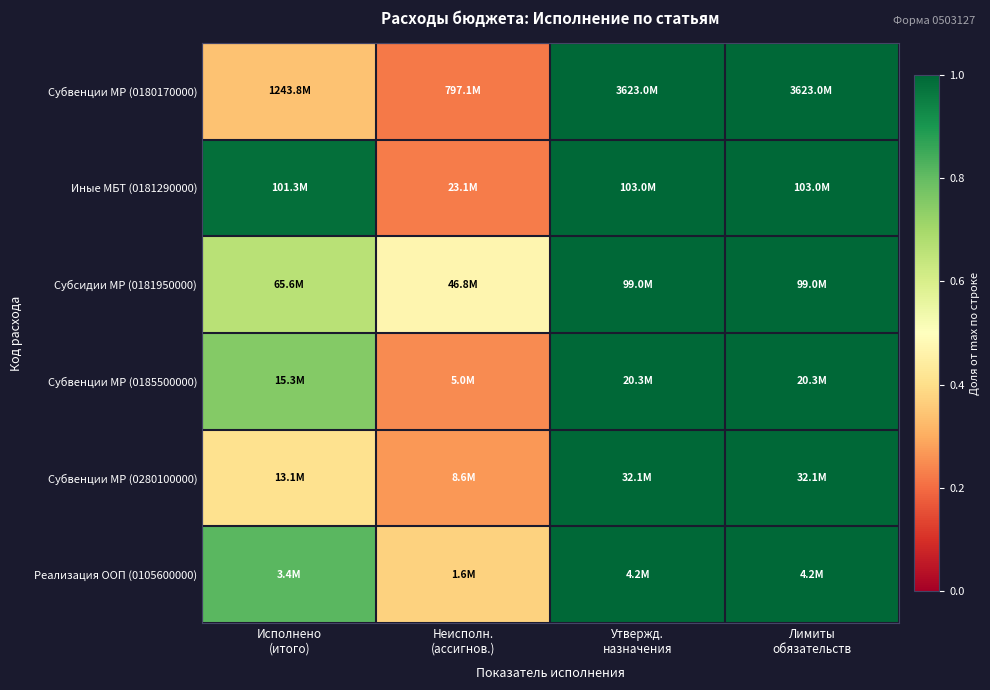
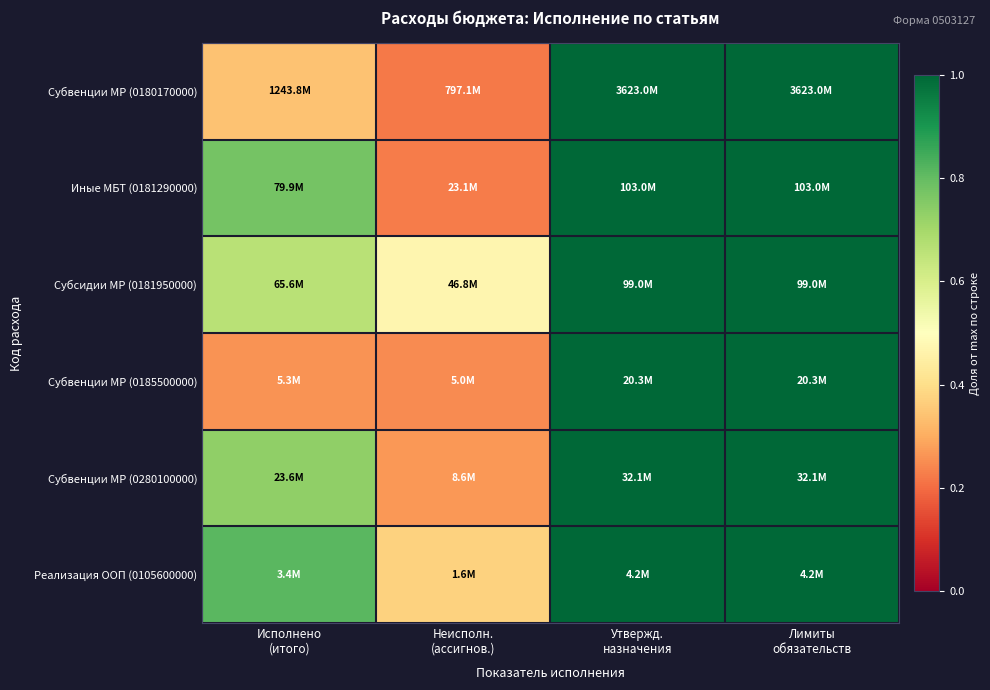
Иные МБТ (0181290000), Исполнено (итого): 101.3M -> 79.9M
Субвенции МР (0185500000), Исполнено (итого): 15.3M -> 5.3M
Субвенции МР (0280100000), Исполнено (итого): 13.1M -> 23.6M
